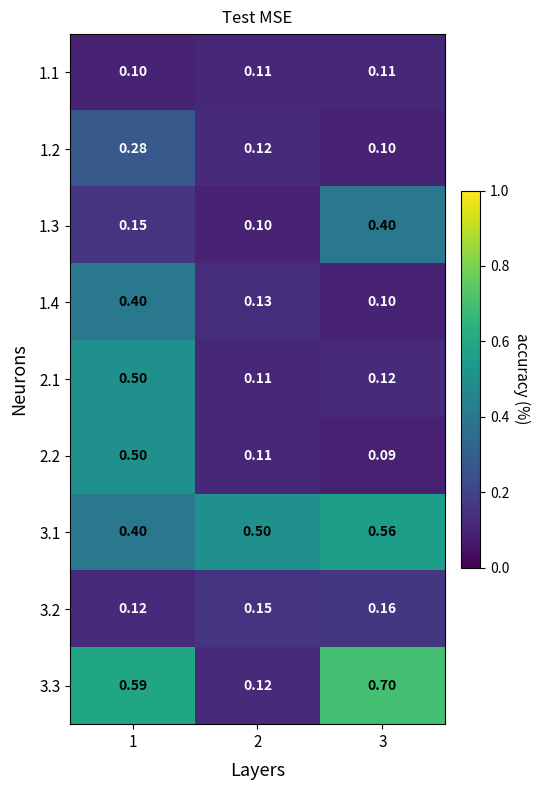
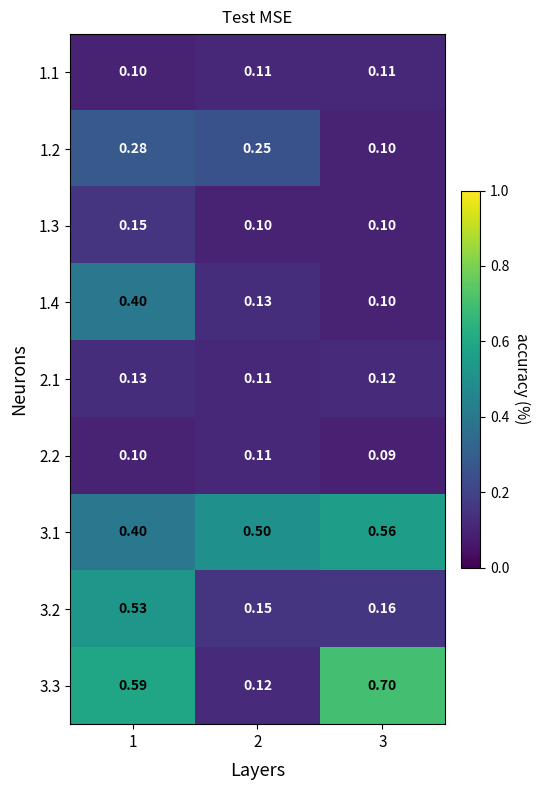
1.2, 2: 0.12 -> 0.25
1.3, 3: 0.40 -> 0.10
2.1, 1: 0.50 -> 0.13
2.2, 1: 0.50 -> 0.10
3.2, 1: 0.12 -> 0.53
